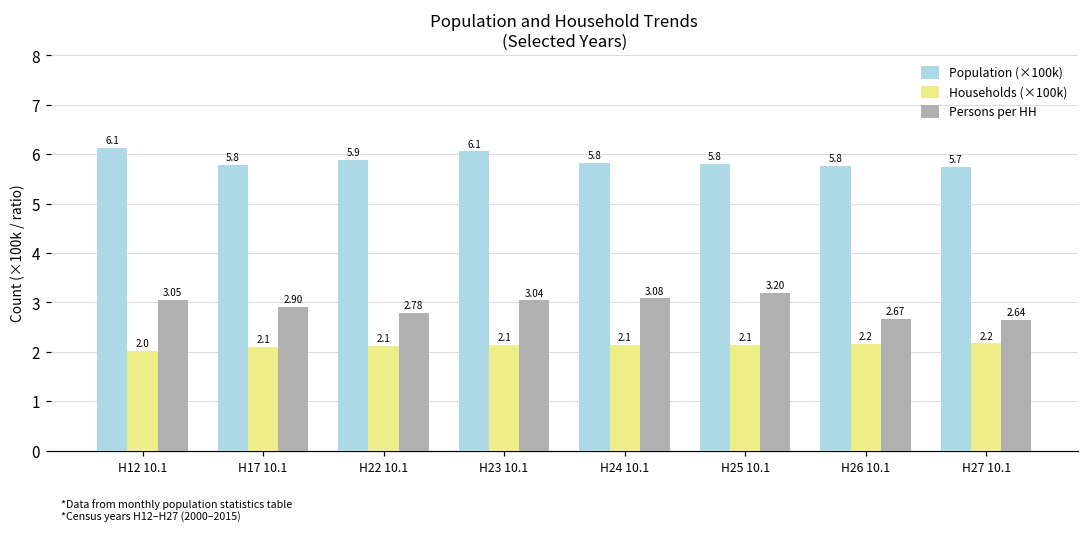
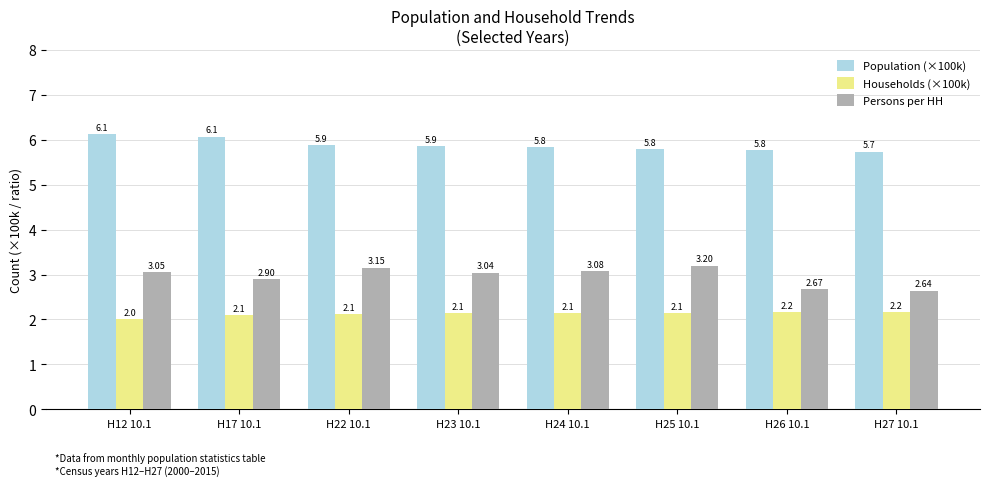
Population (×100k), H17 10.1: 5.8 -> 6.1
Persons per HH, H22 10.1: 2.78 -> 3.15
Population (×100k), H23 10.1: 6.1 -> 5.9
